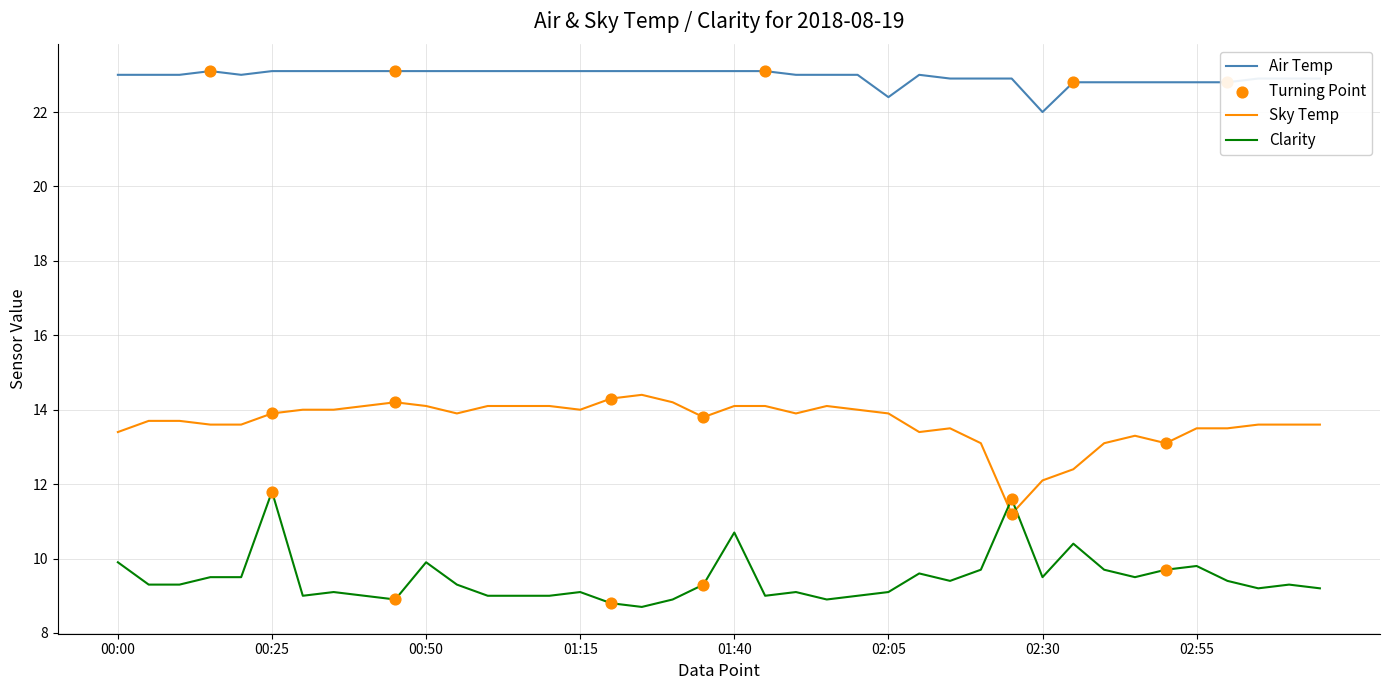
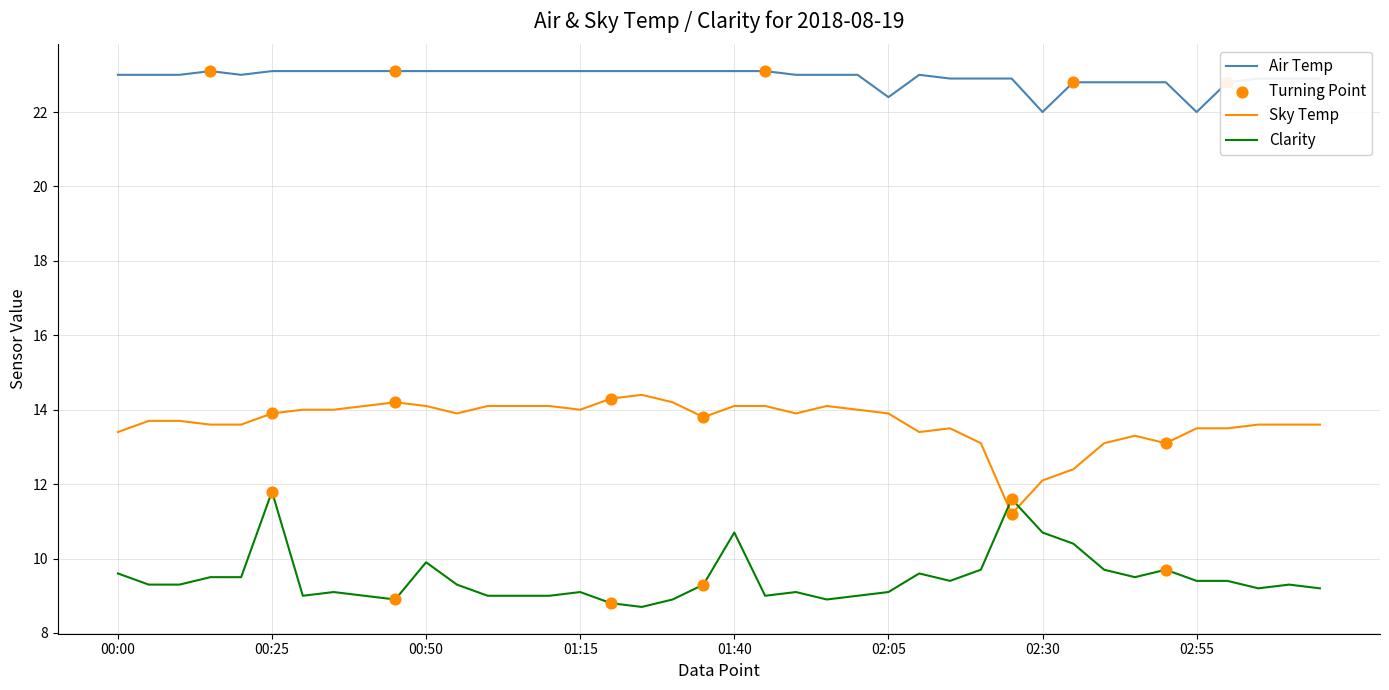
Clarity, 00:00: 9.9 -> 9.6
Clarity, 02:30: 9.5 -> 10.7
Air Temp, 02:55: 22.8 -> 22.0
Clarity, 02:55: 9.8 -> 9.4
